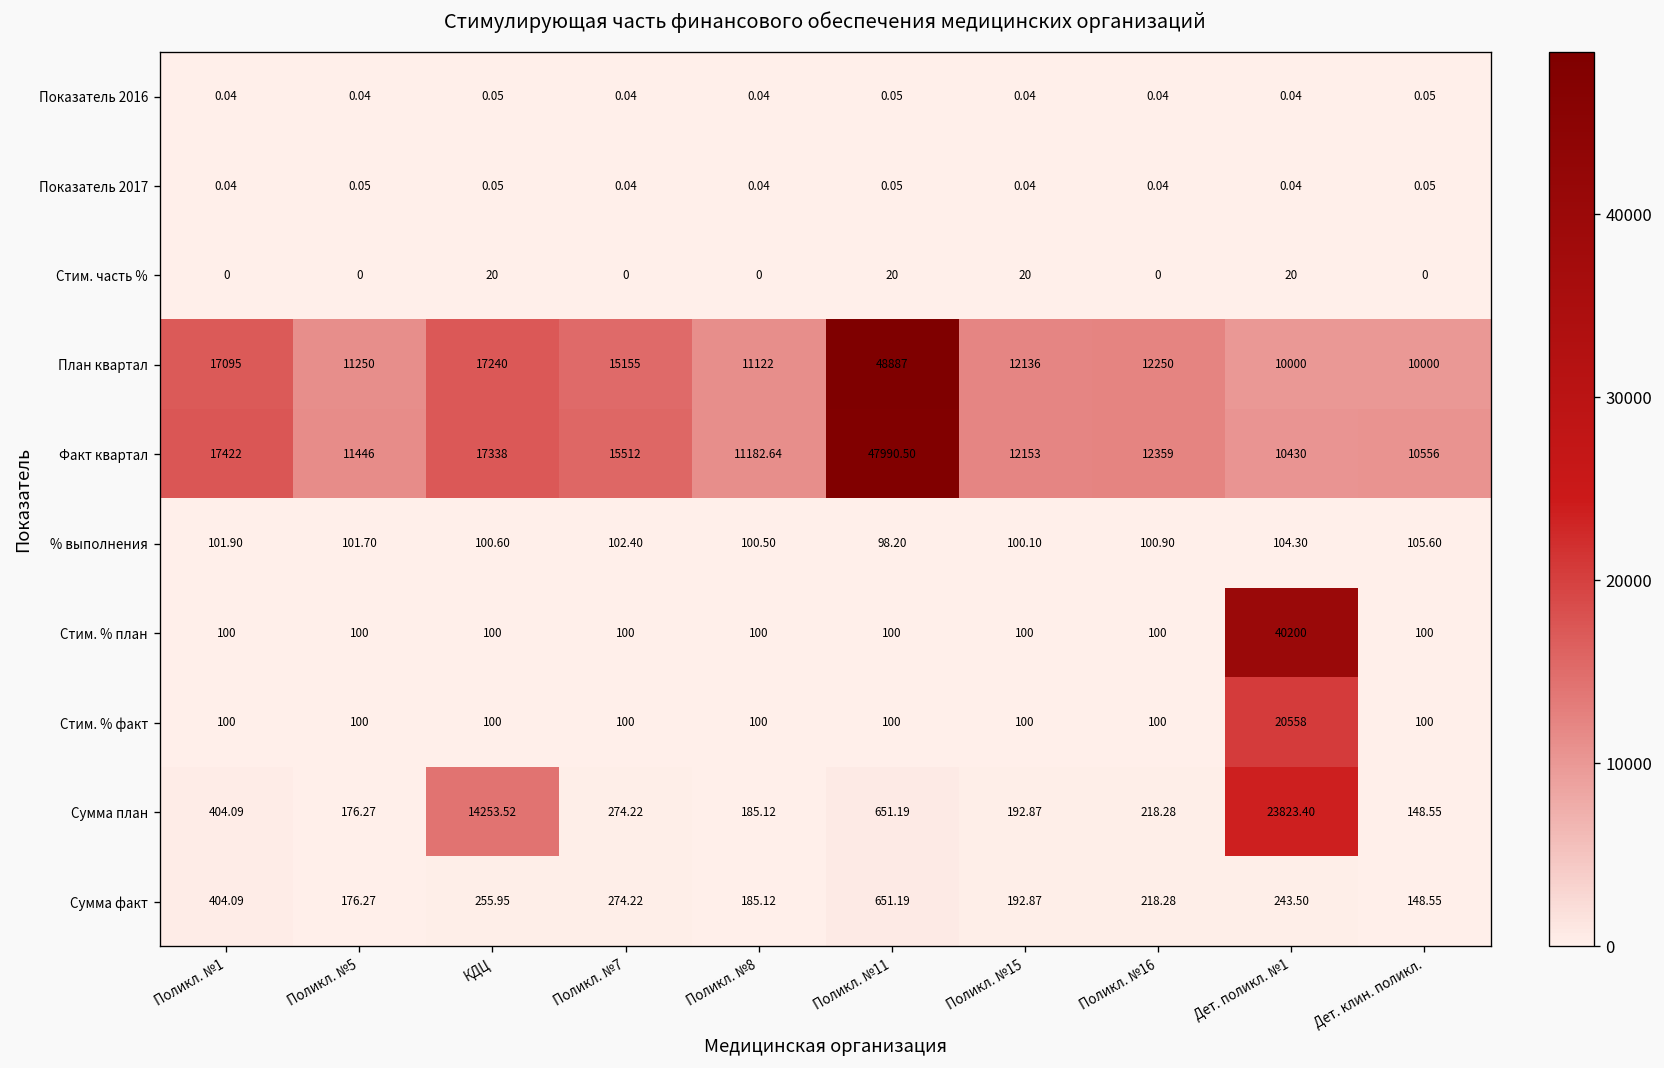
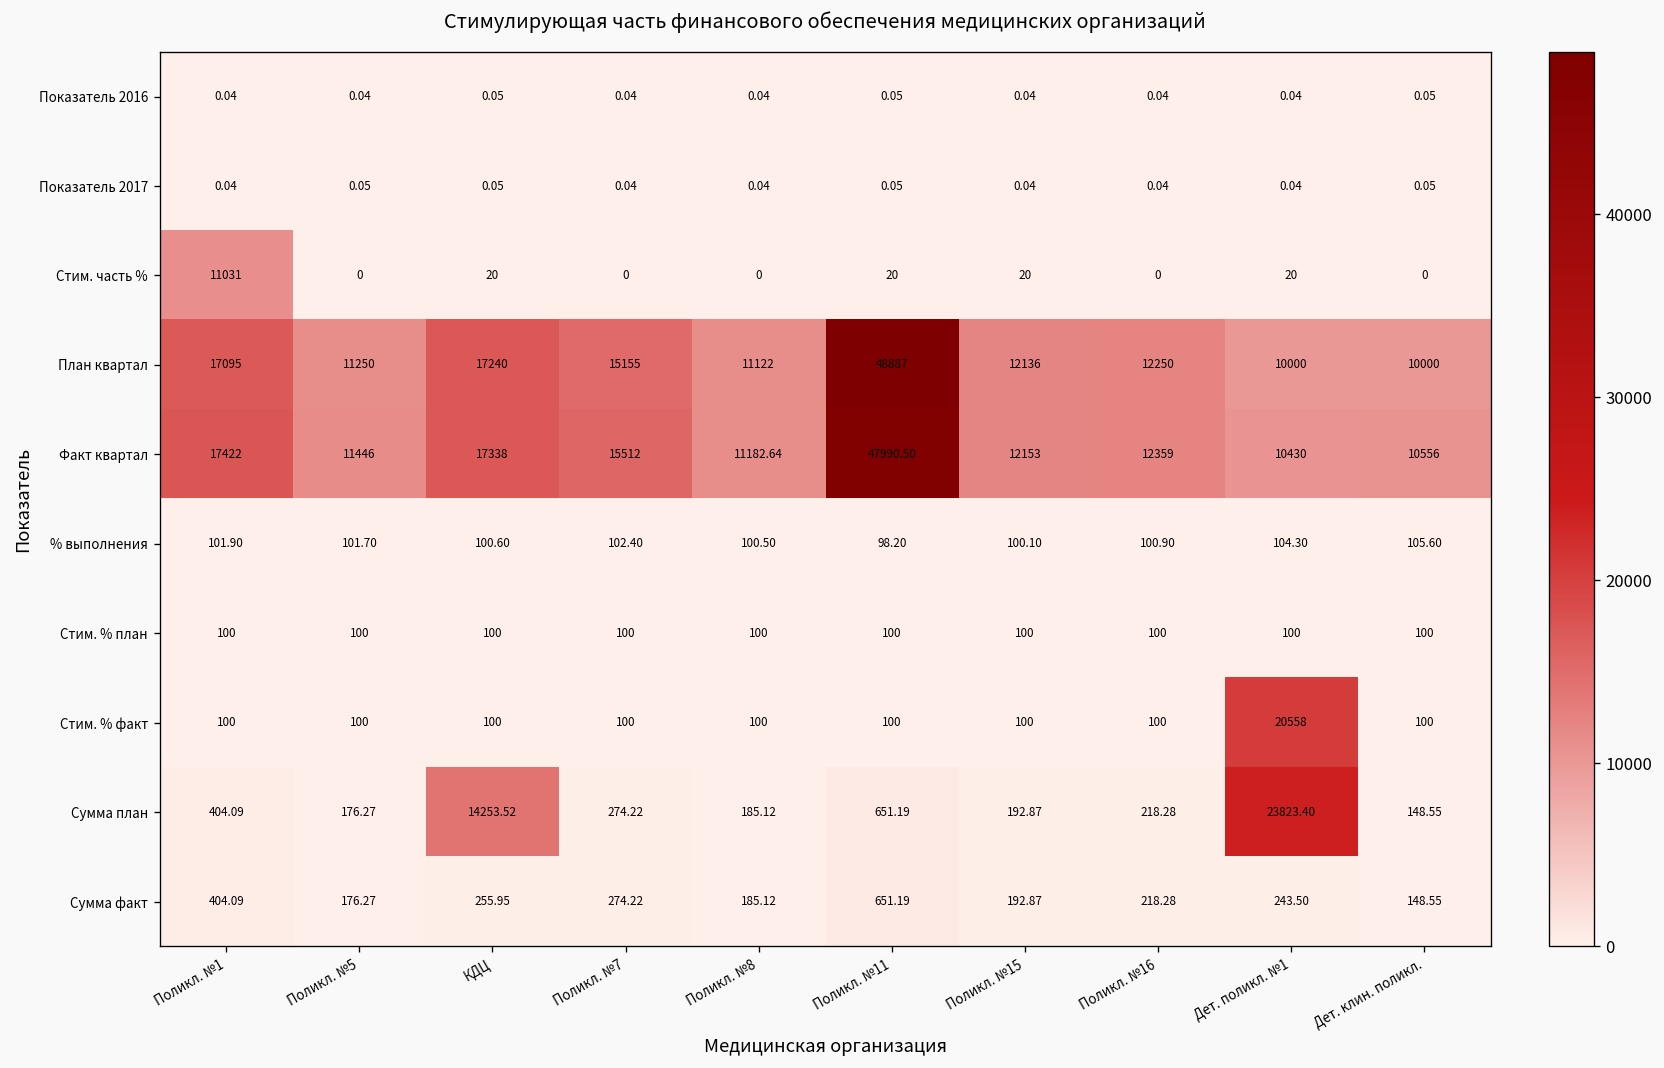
Стим. часть %, Поликл. №1: 0 -> 11031
Стим. % план, Дет. поликл. №1: 40200 -> 100
